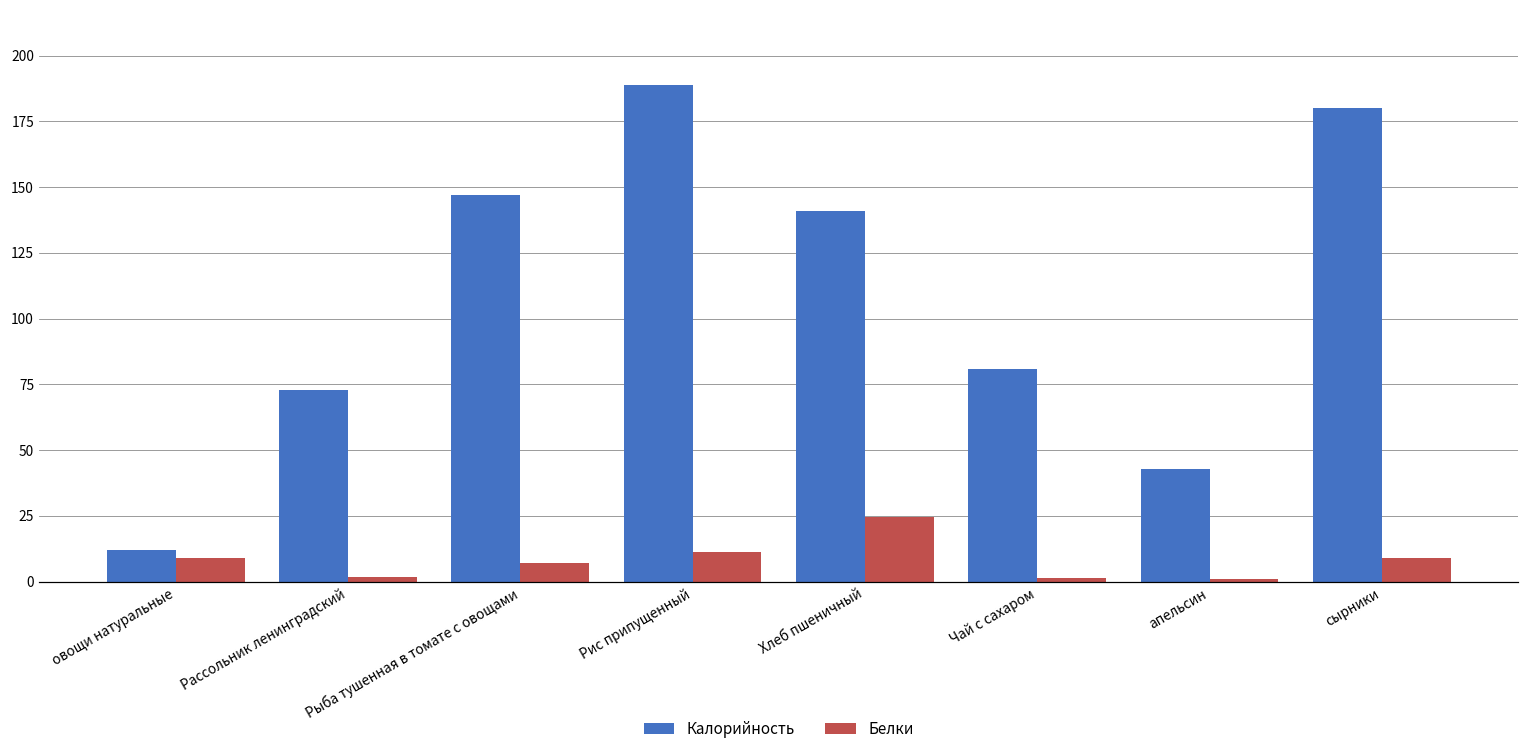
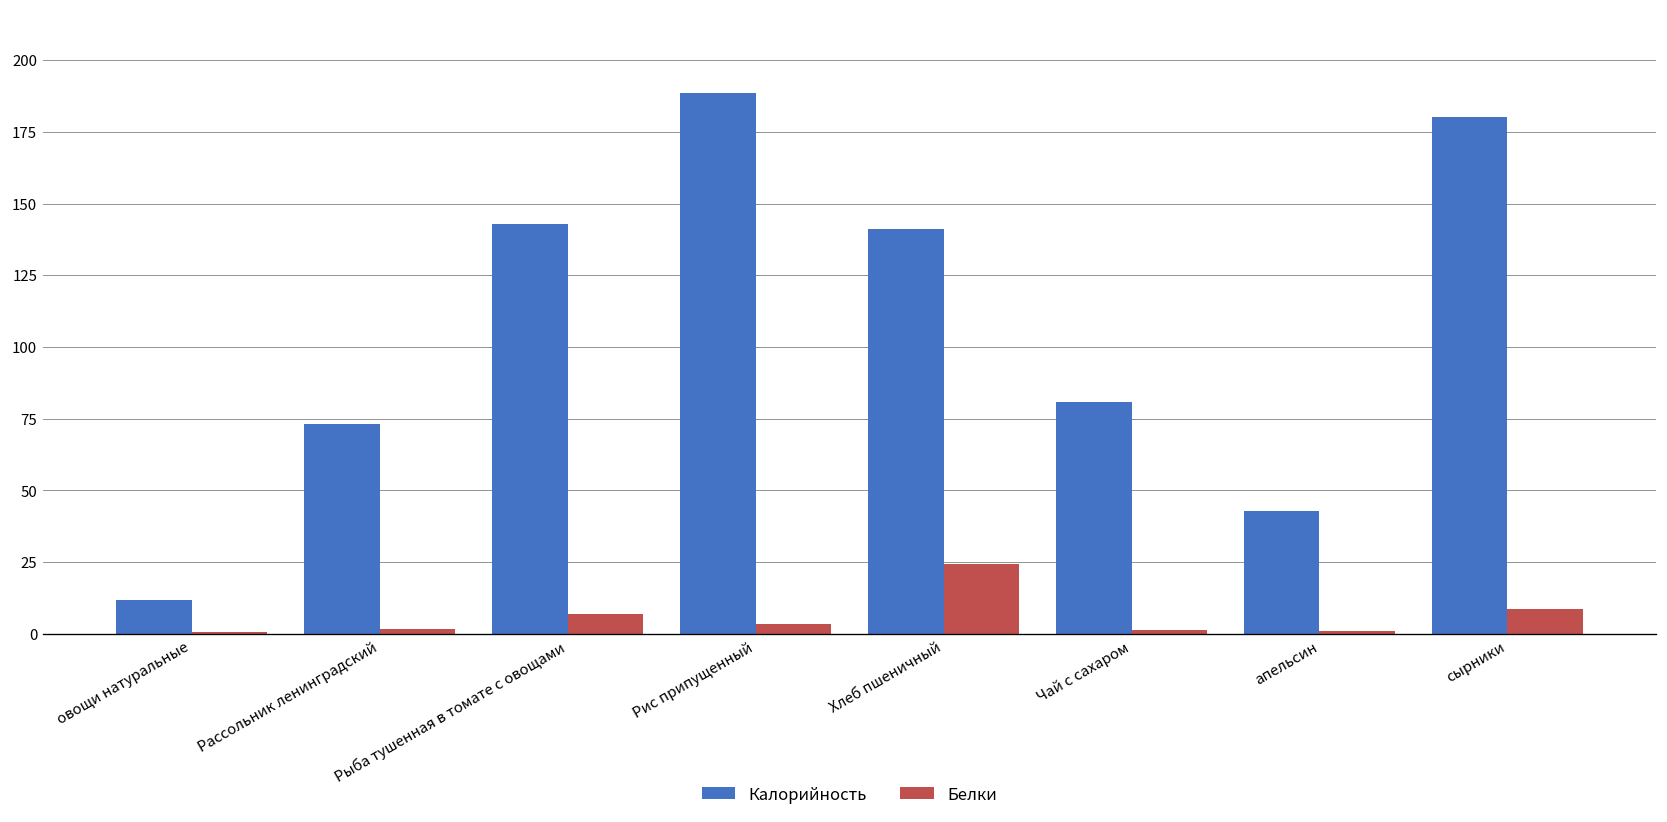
Белки, овощи натуральные: 9 -> 1
Калорийность, Рыба тушенная в томате с овощами: 147 -> 143
Белки, Рис припущенный: 11 -> 3
